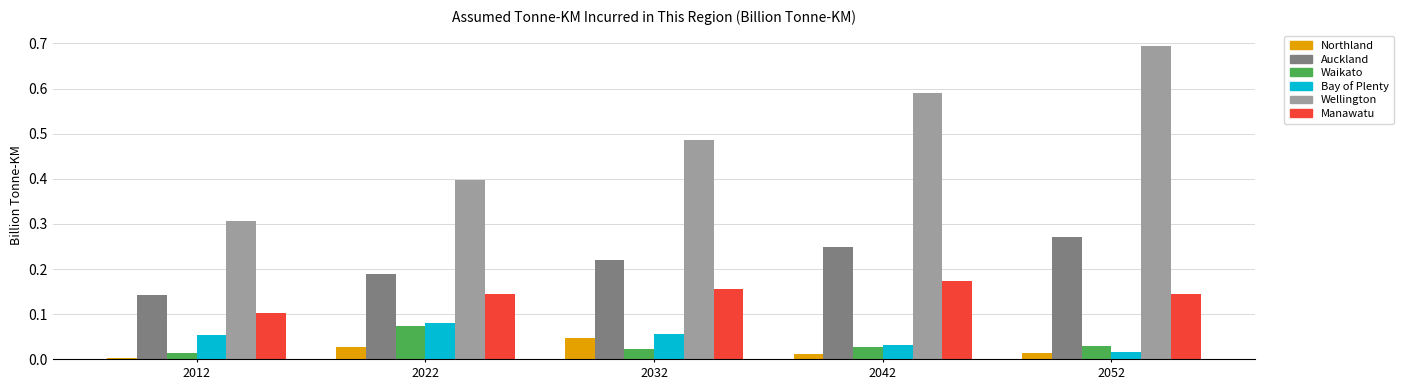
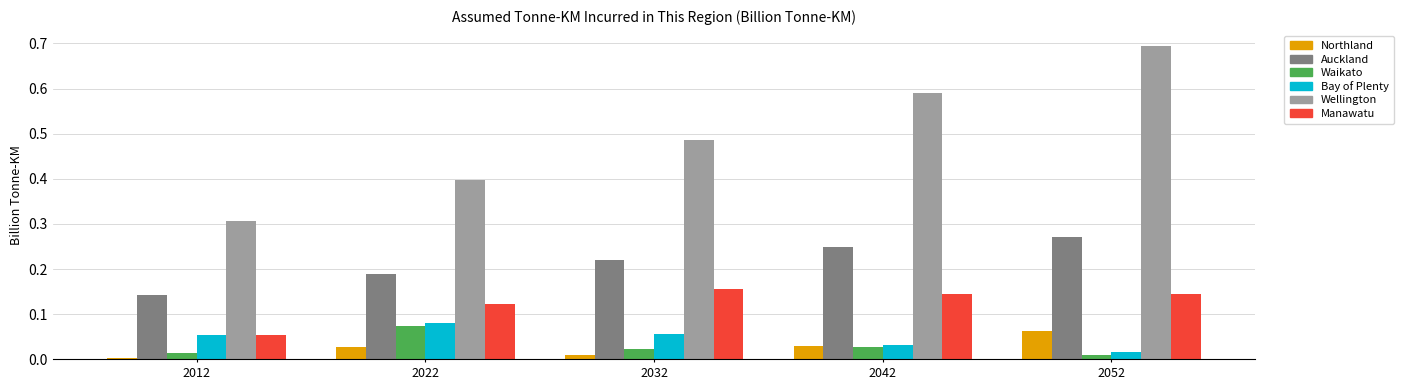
Manawatu, 2012: 0.10 -> 0.05
Manawatu, 2022: 0.14 -> 0.12
Northland, 2032: 0.05 -> 0.01
Northland, 2042: 0.01 -> 0.03
Manawatu, 2042: 0.17 -> 0.15
Northland, 2052: 0.01 -> 0.06
Waikato, 2052: 0.03 -> 0.01
